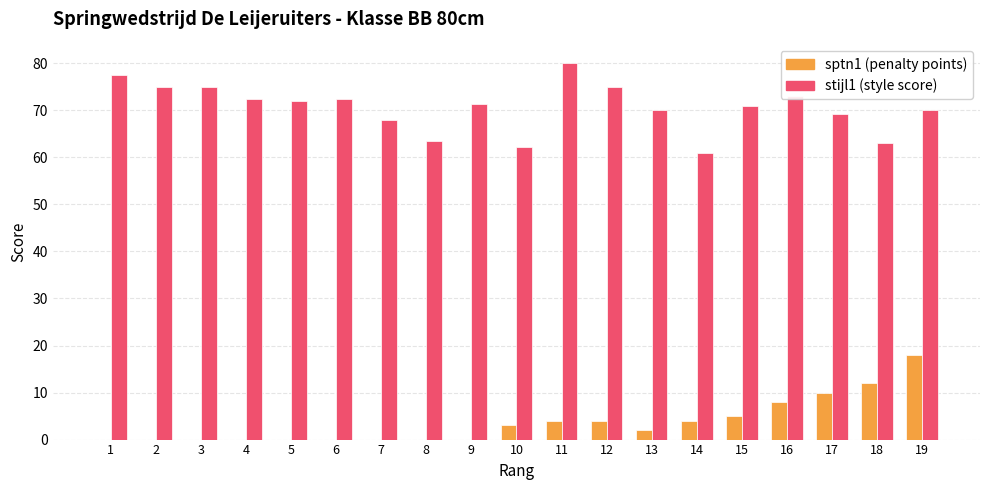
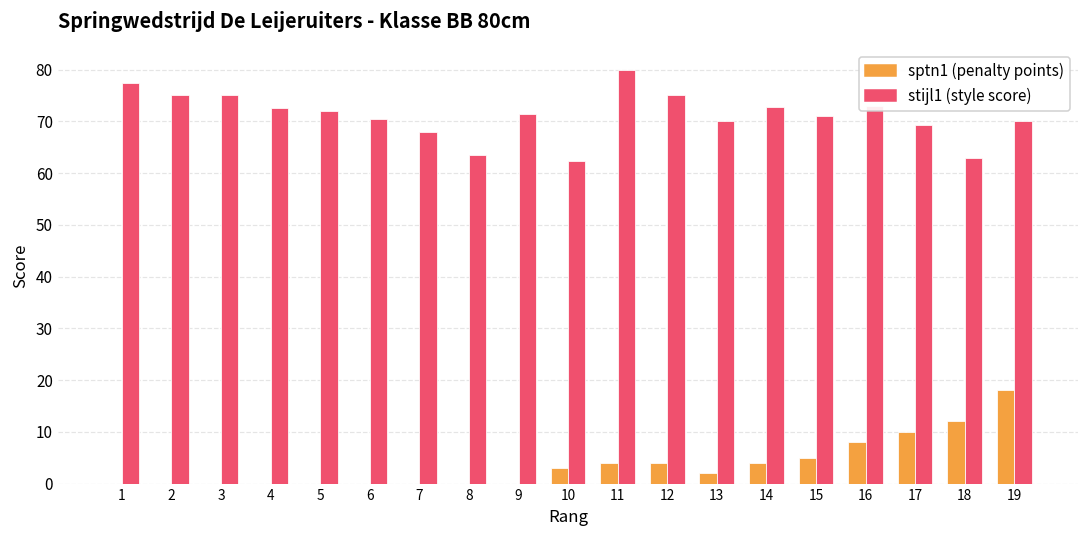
stijl1 (style score), 6: 73 -> 71
stijl1 (style score), 14: 61 -> 73
